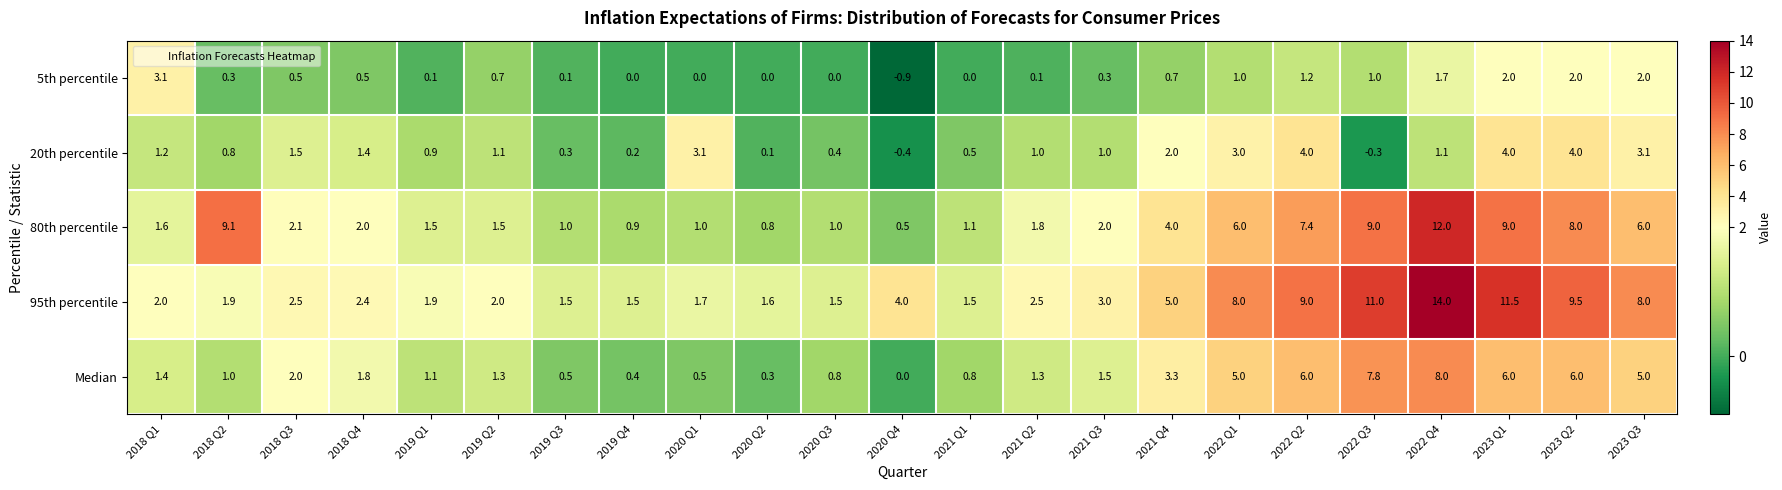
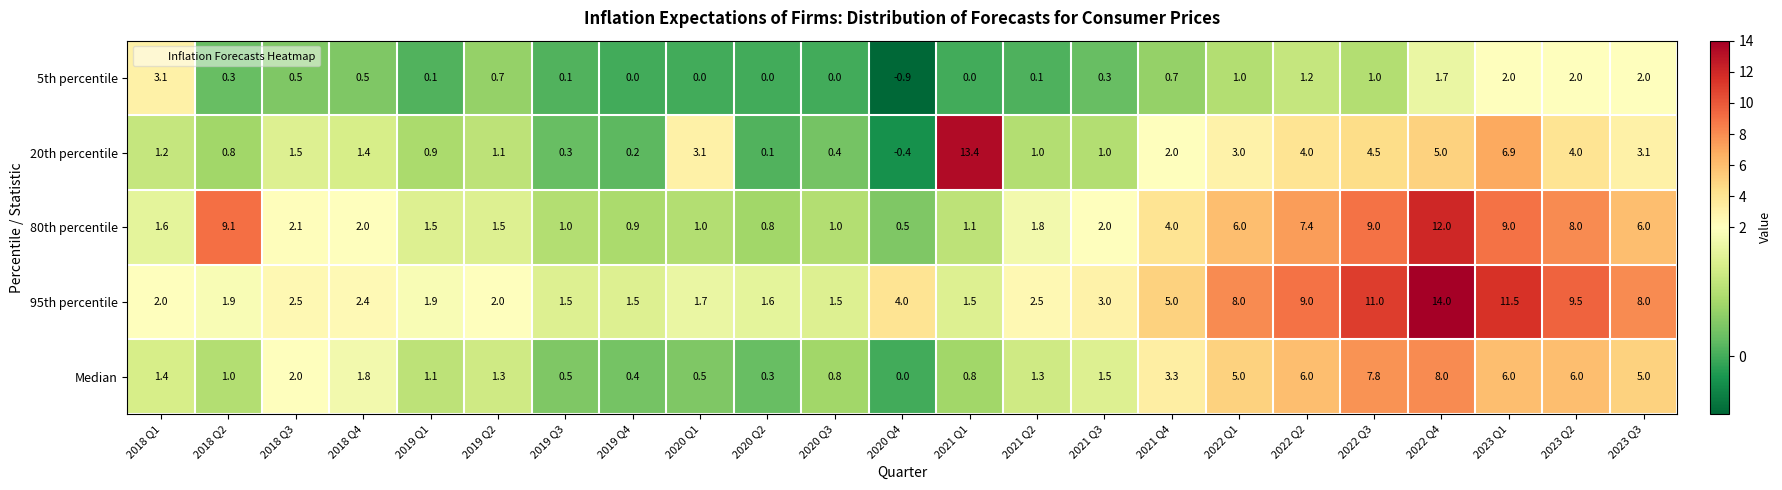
20th percentile, 2021 Q1: 0.5 -> 13.4
20th percentile, 2022 Q3: -0.3 -> 4.5
20th percentile, 2022 Q4: 1.1 -> 5.0
20th percentile, 2023 Q1: 4.0 -> 6.9
